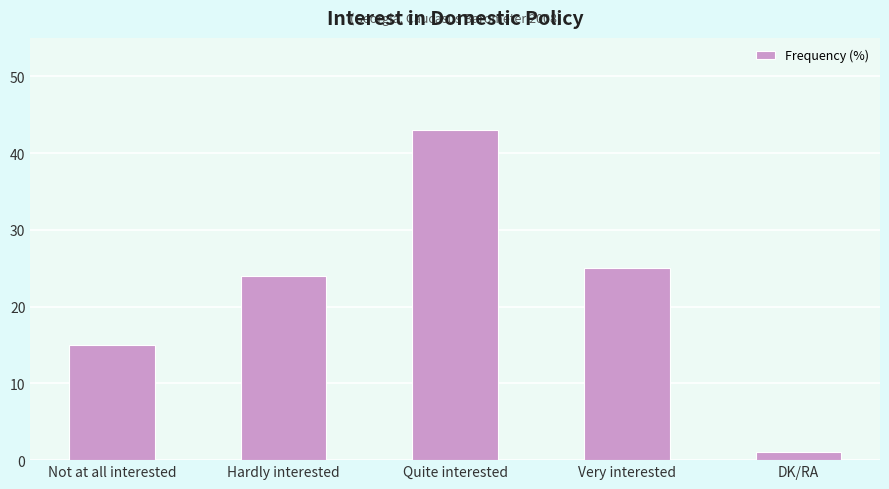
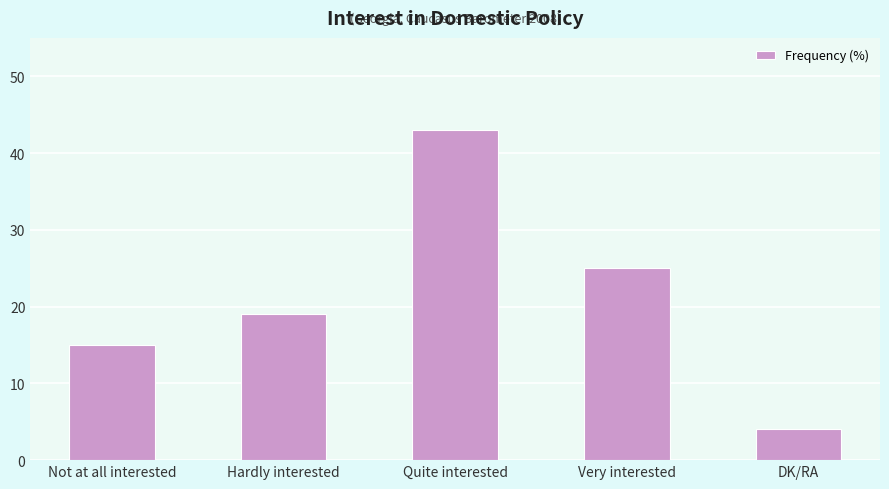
Hardly interested: 24 -> 19
DK/RA: 1 -> 4
